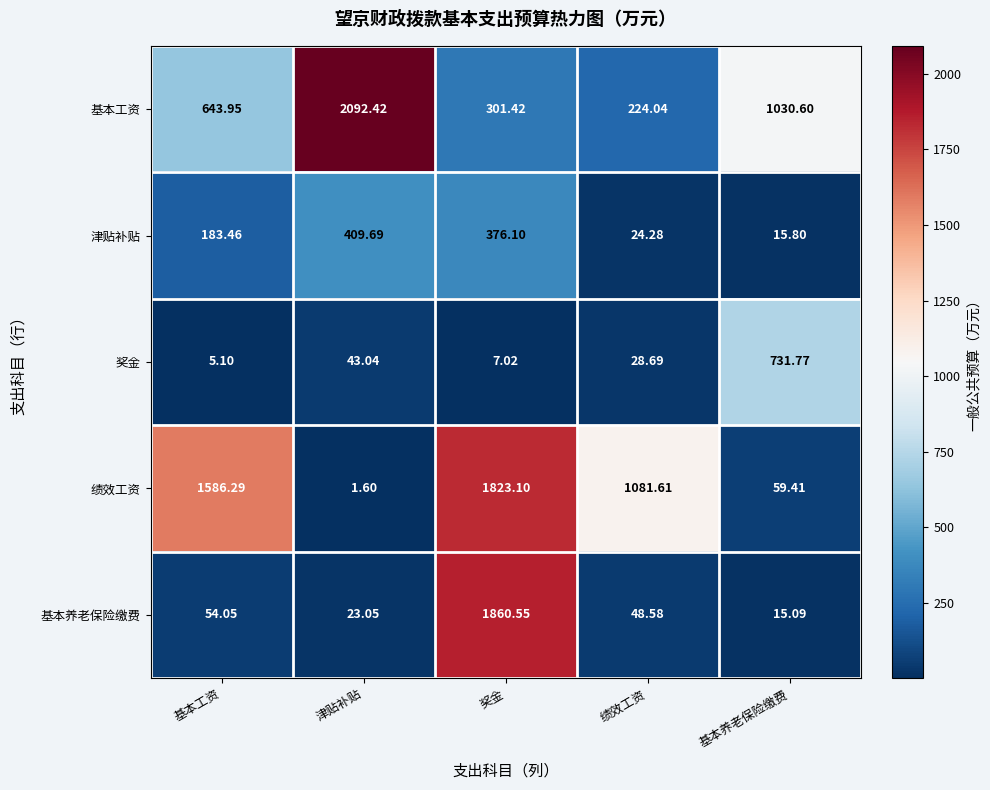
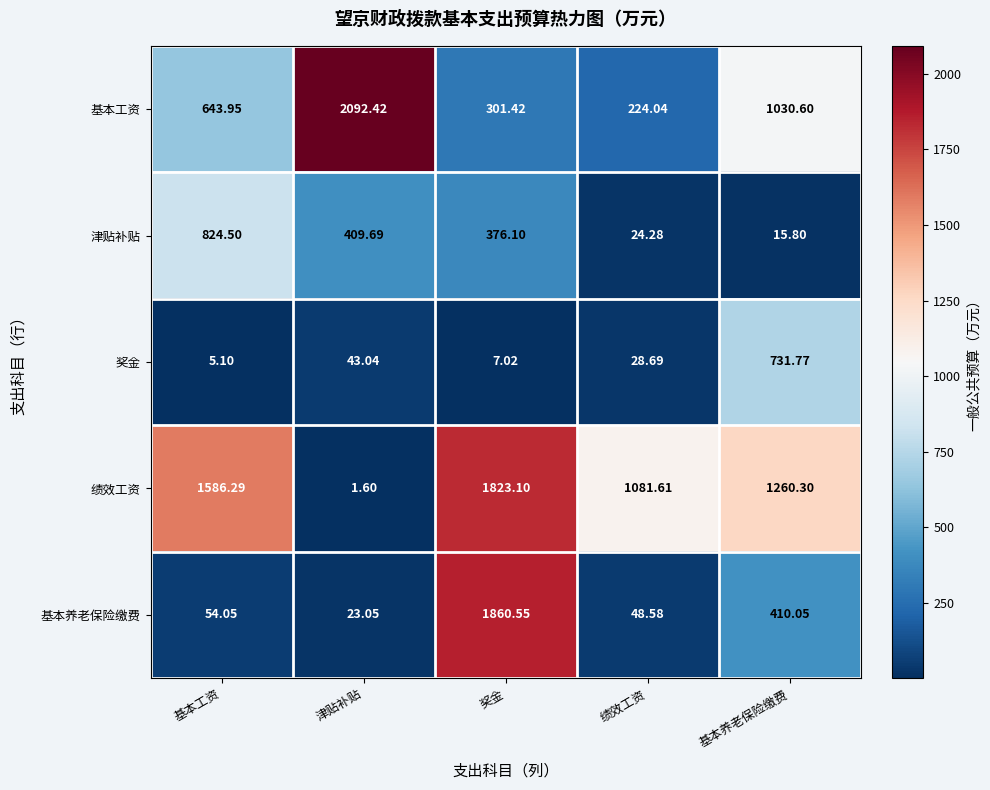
津贴补贴, 基本工资: 183.46 -> 824.50
绩效工资, 基本养老保险缴费: 59.41 -> 1260.30
基本养老保险缴费, 基本养老保险缴费: 15.09 -> 410.05
